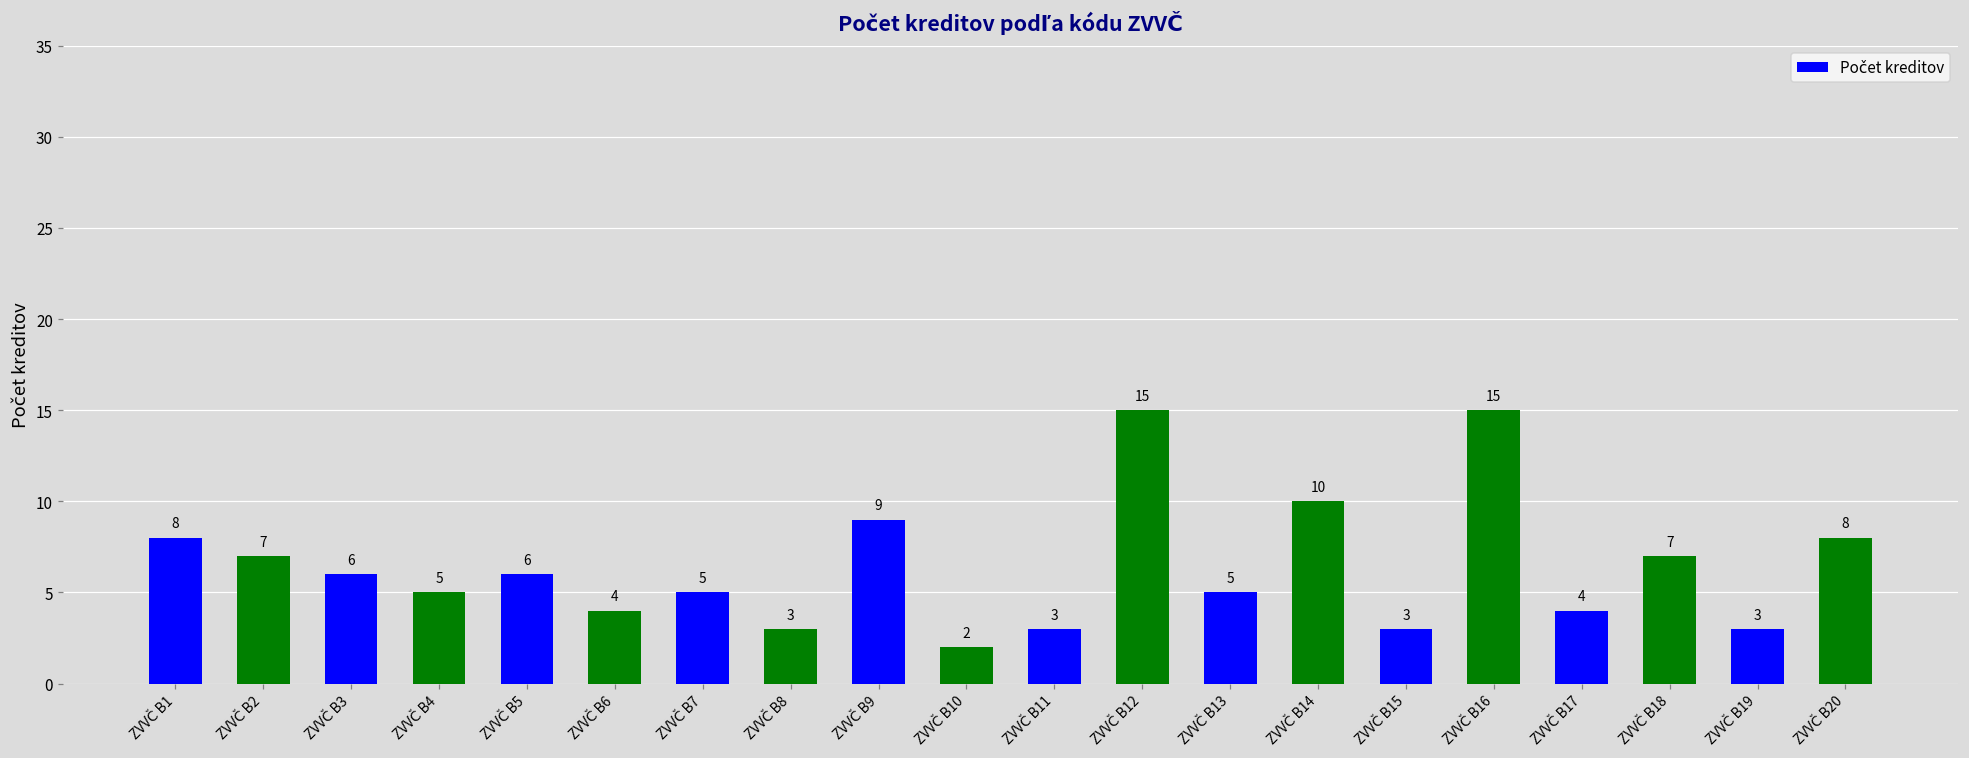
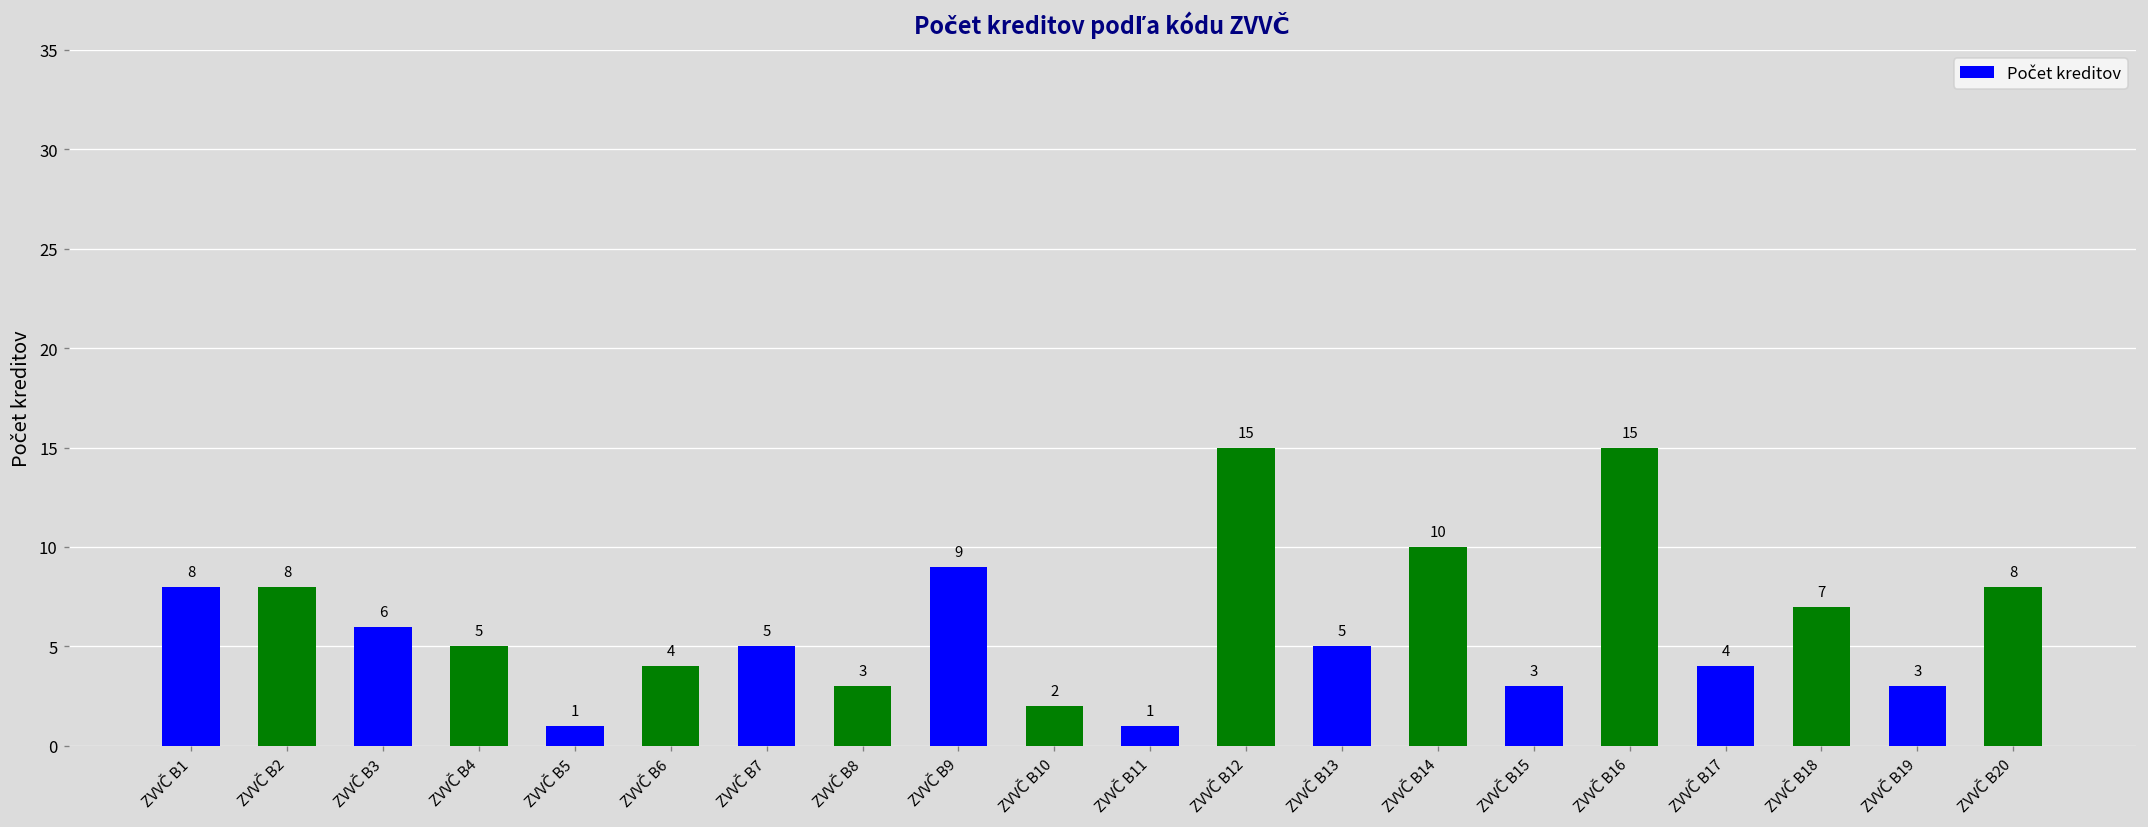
ZVVČ B2: 7 -> 8
ZVVČ B5: 6 -> 1
ZVVČ B11: 3 -> 1
